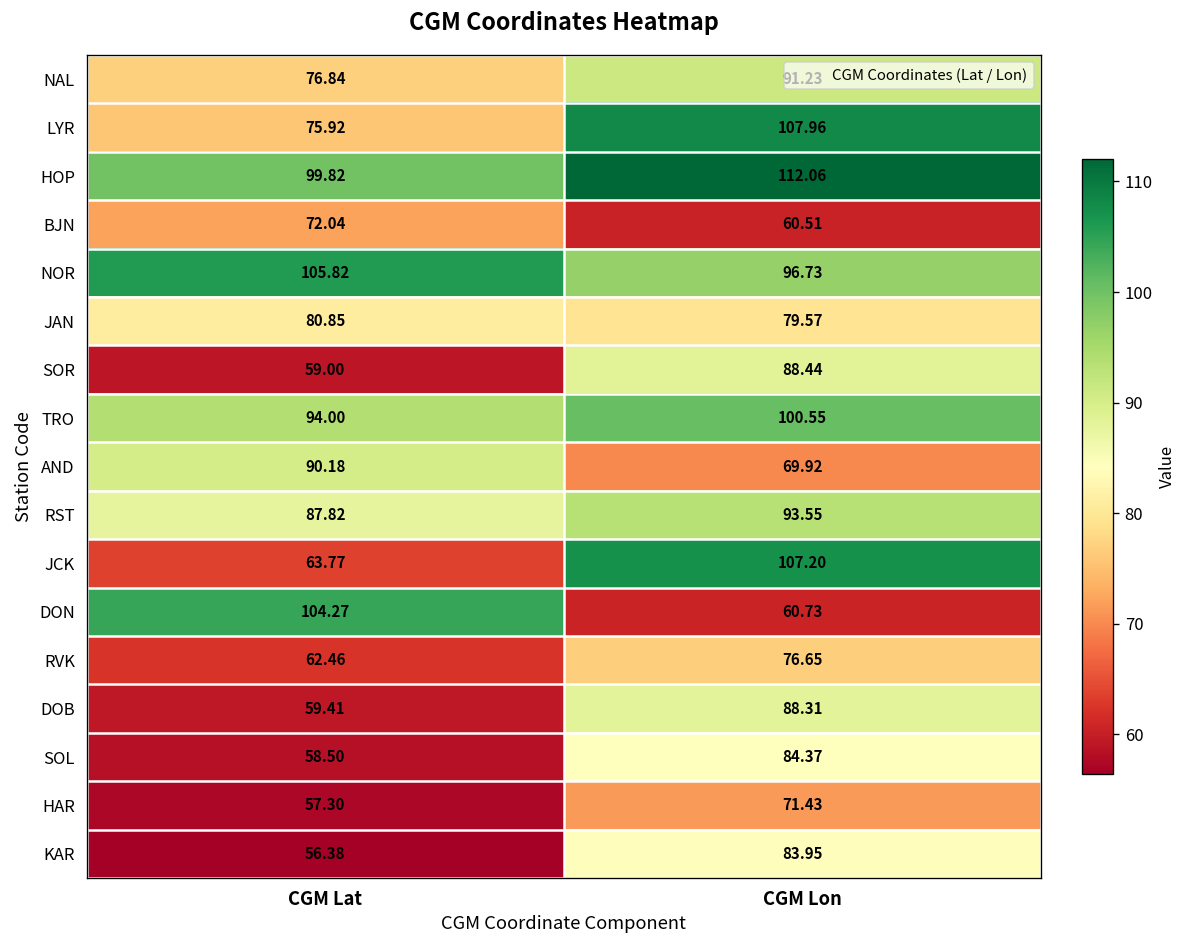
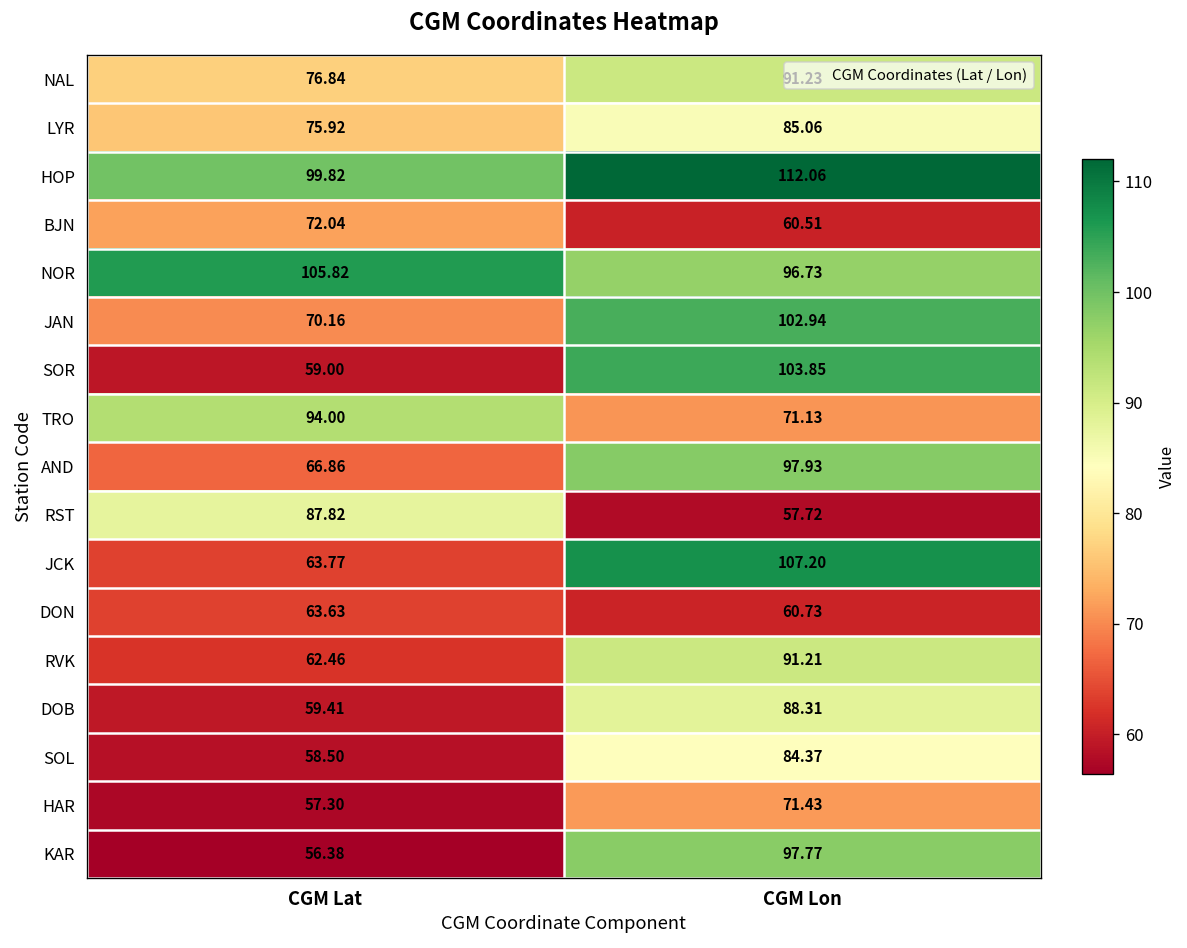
LYR, CGM Lon: 107.96 -> 85.06
JAN, CGM Lat: 80.85 -> 70.16
JAN, CGM Lon: 79.57 -> 102.94
SOR, CGM Lon: 88.44 -> 103.85
TRO, CGM Lon: 100.55 -> 71.13
AND, CGM Lat: 90.18 -> 66.86
AND, CGM Lon: 69.92 -> 97.93
RST, CGM Lon: 93.55 -> 57.72
DON, CGM Lat: 104.27 -> 63.63
RVK, CGM Lon: 76.65 -> 91.21
KAR, CGM Lon: 83.95 -> 97.77
